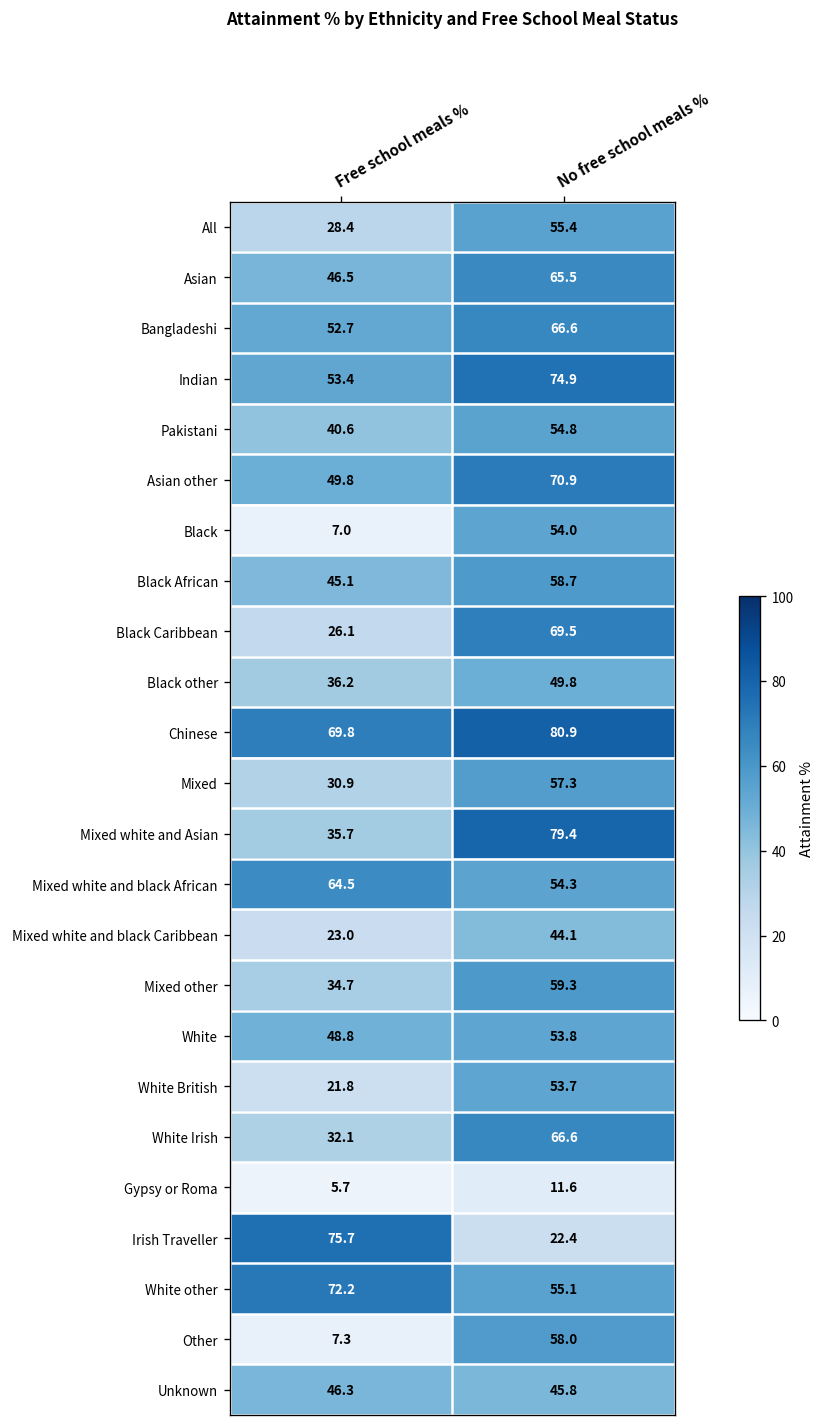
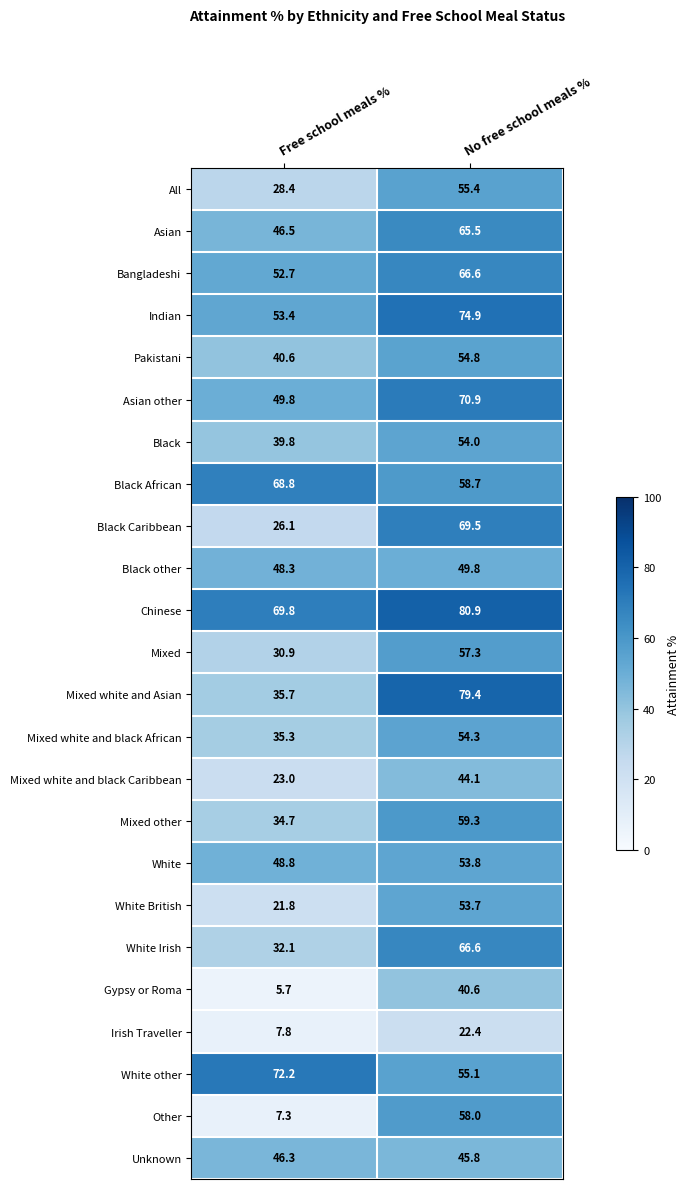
Black, Free school meals %: 7.0 -> 39.8
Black African, Free school meals %: 45.1 -> 68.8
Black other, Free school meals %: 36.2 -> 48.3
Mixed white and black African, Free school meals %: 64.5 -> 35.3
Gypsy or Roma, No free school meals %: 11.6 -> 40.6
Irish Traveller, Free school meals %: 75.7 -> 7.8
